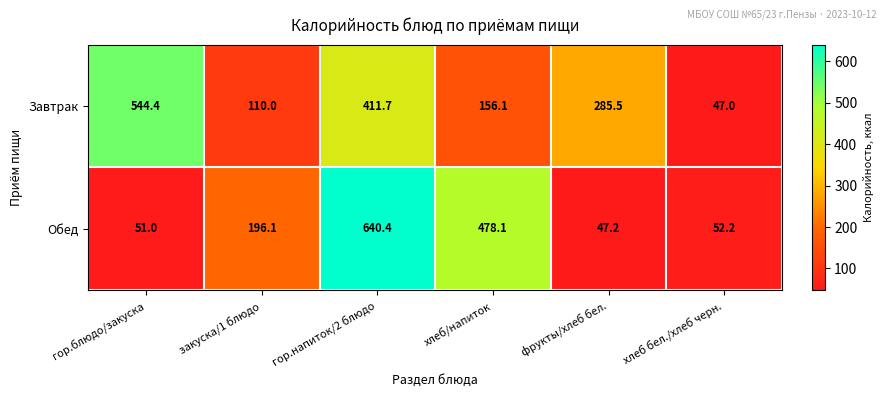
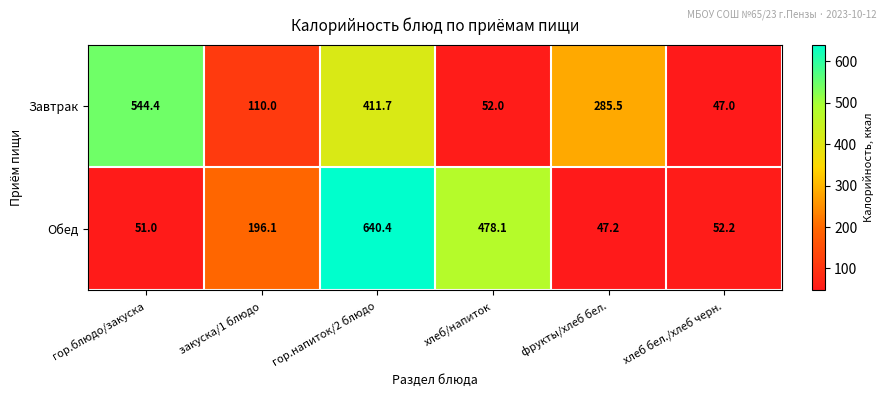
Завтрак, хлеб/напиток: 156.1 -> 52.0
